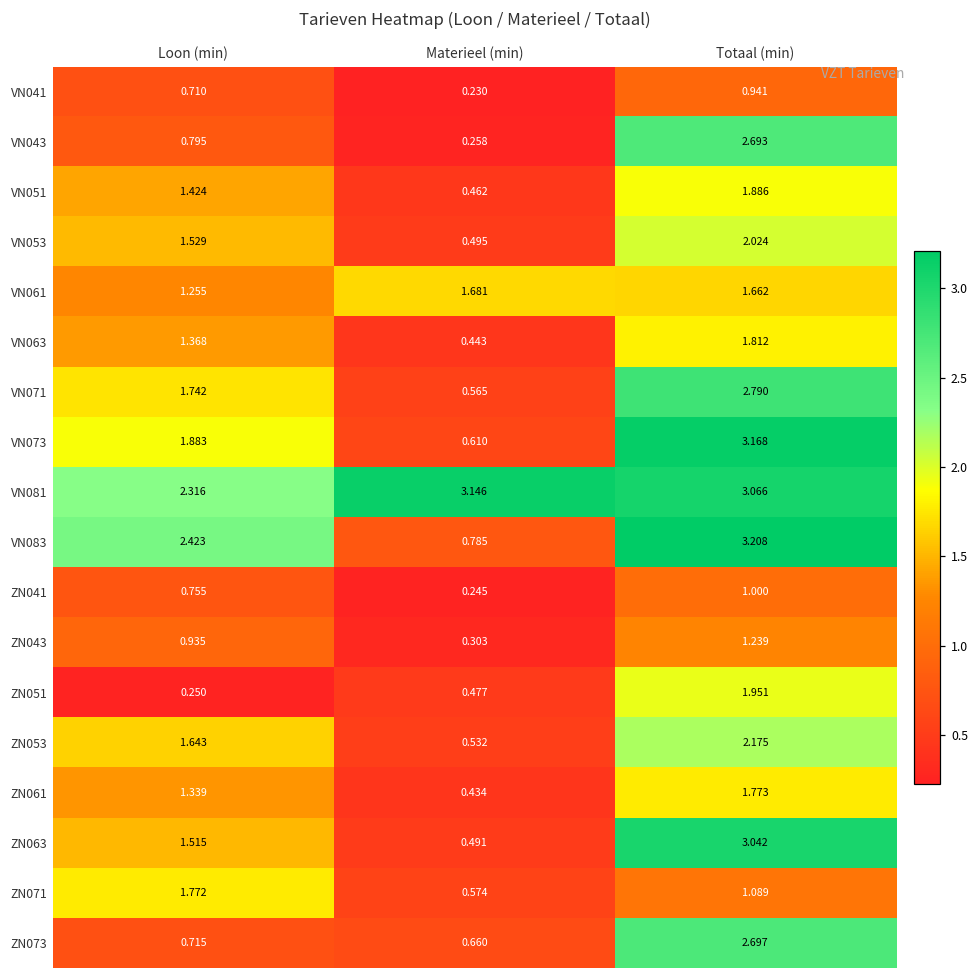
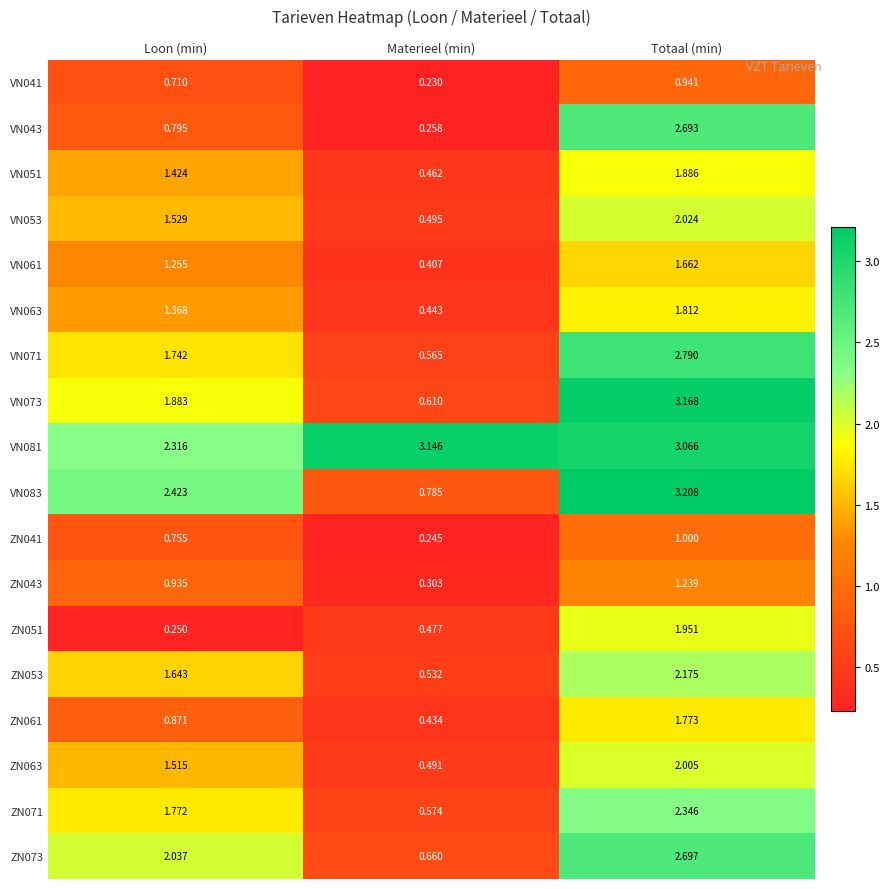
VN061, Materieel (min): 1.681 -> 0.407
ZN061, Loon (min): 1.339 -> 0.871
ZN063, Totaal (min): 3.042 -> 2.005
ZN071, Totaal (min): 1.089 -> 2.346
ZN073, Loon (min): 0.715 -> 2.037
